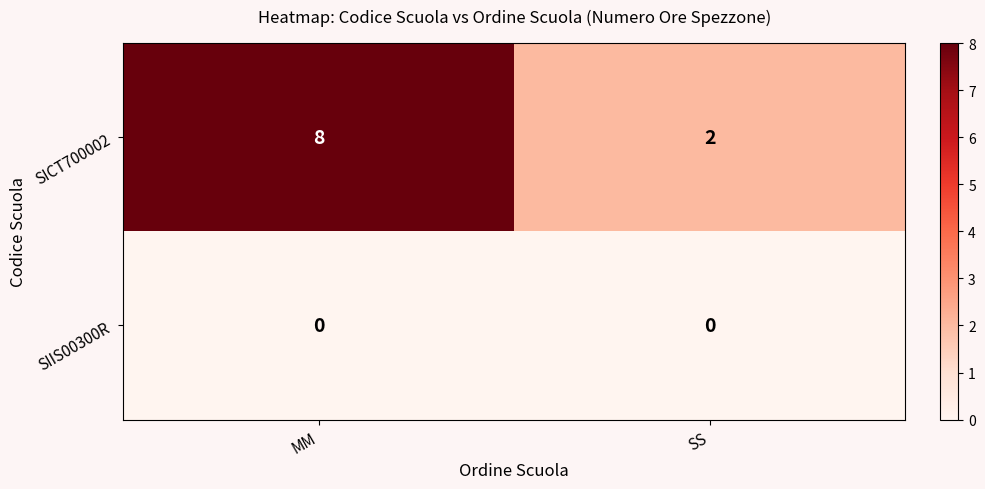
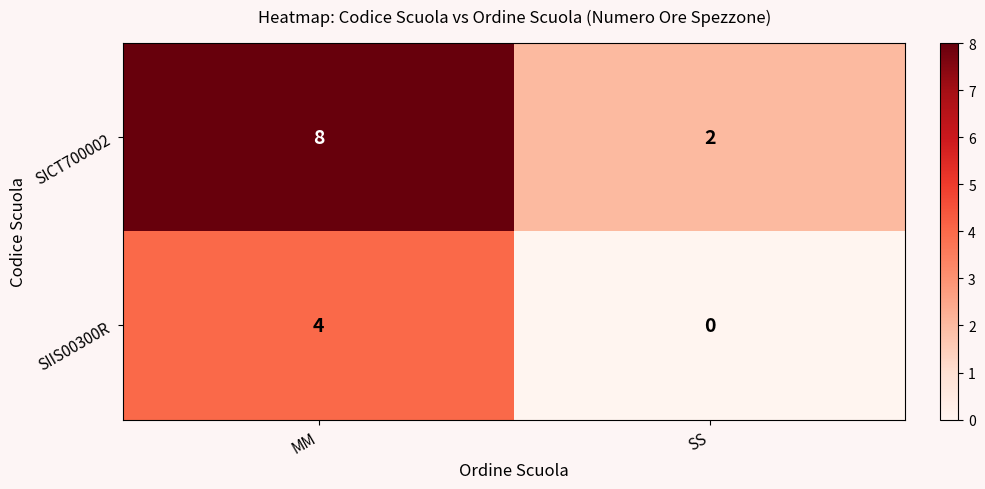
SIIS00300R, MM: 0 -> 4
